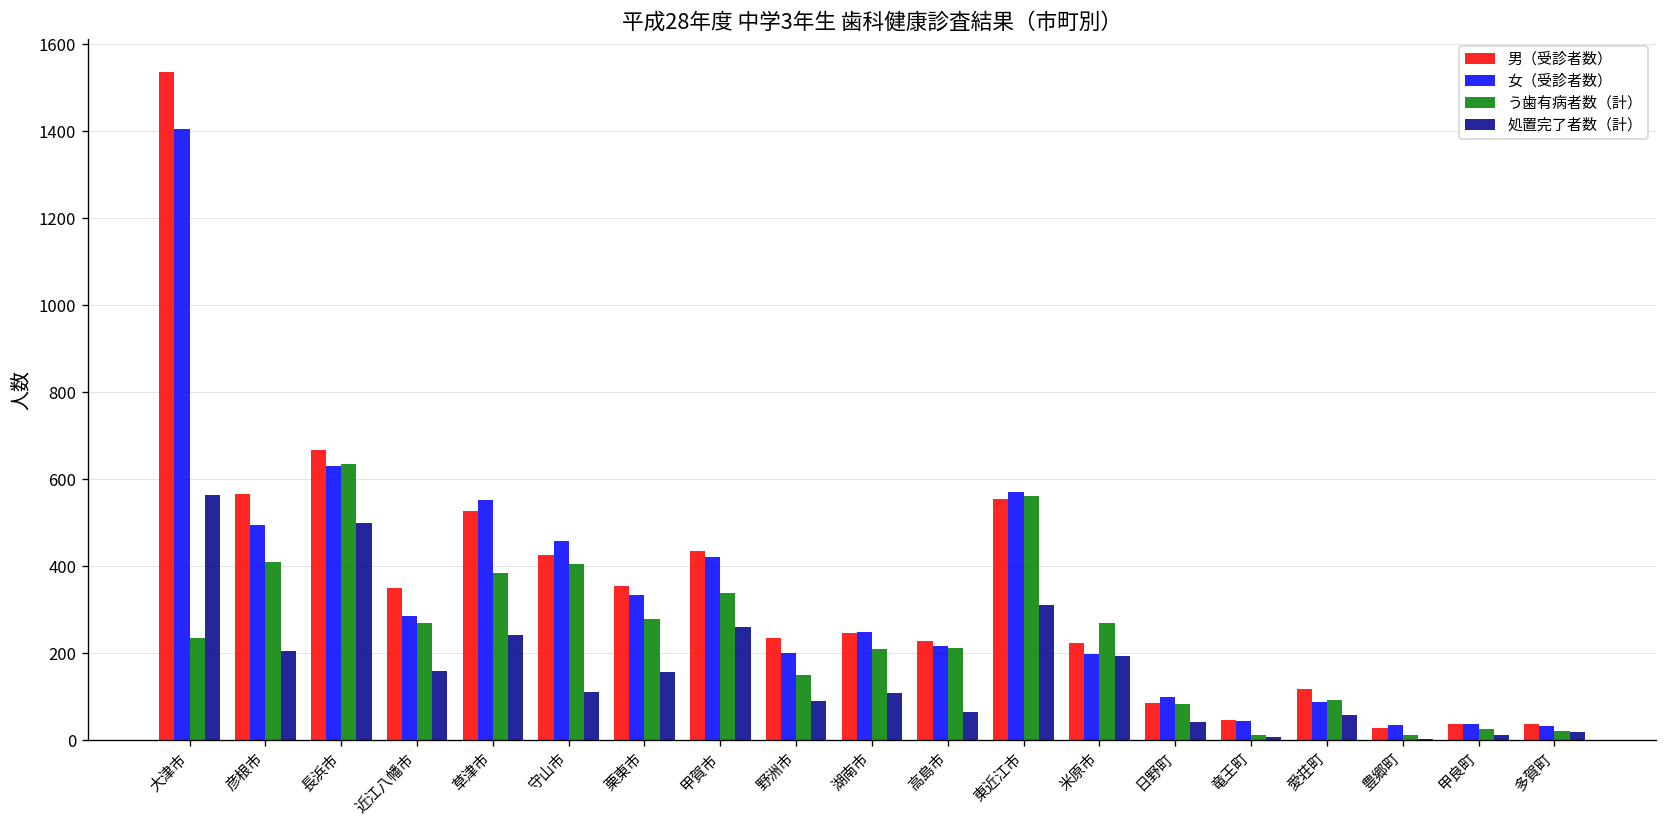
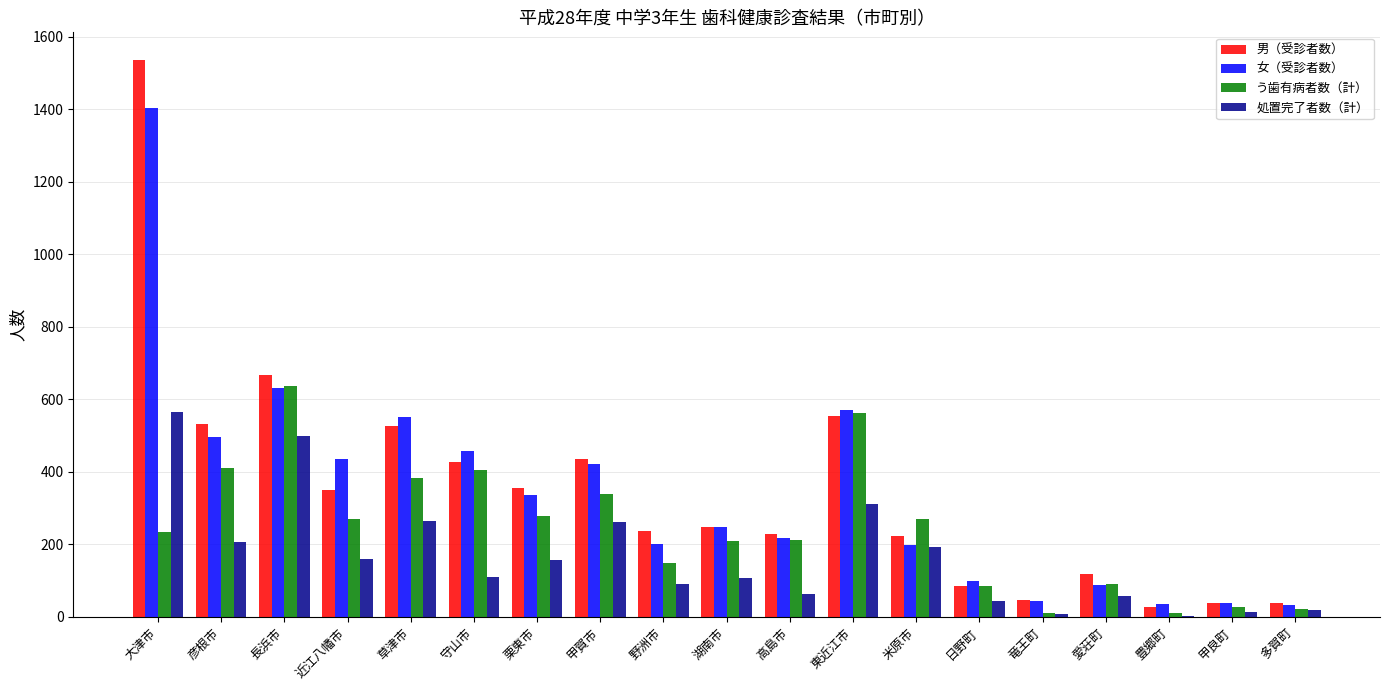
男（受診者数）, 彦根市: 570 -> 530
女（受診者数）, 近江八幡市: 290 -> 440
処置完了者数（計）, 草津市: 240 -> 270
